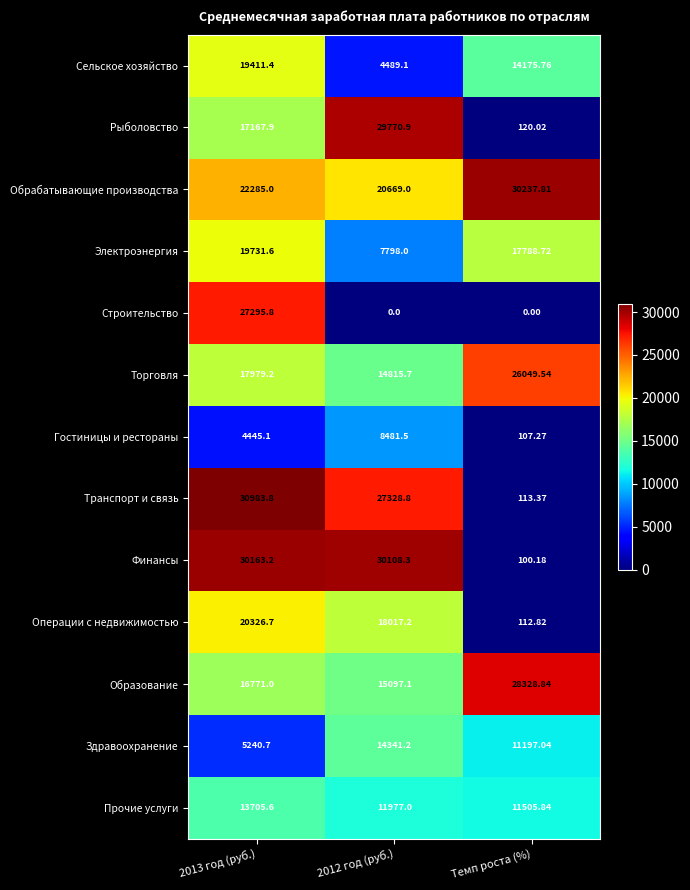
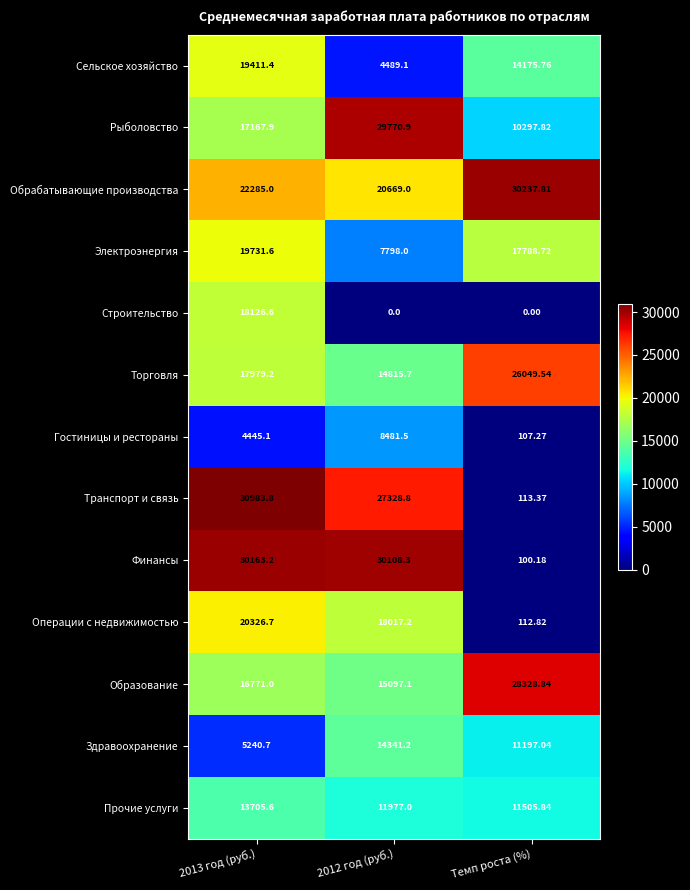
Рыболовство, Темп роста (%): 120.02 -> 10297.82
Строительство, 2013 год (руб.): 27295.8 -> 18126.6
